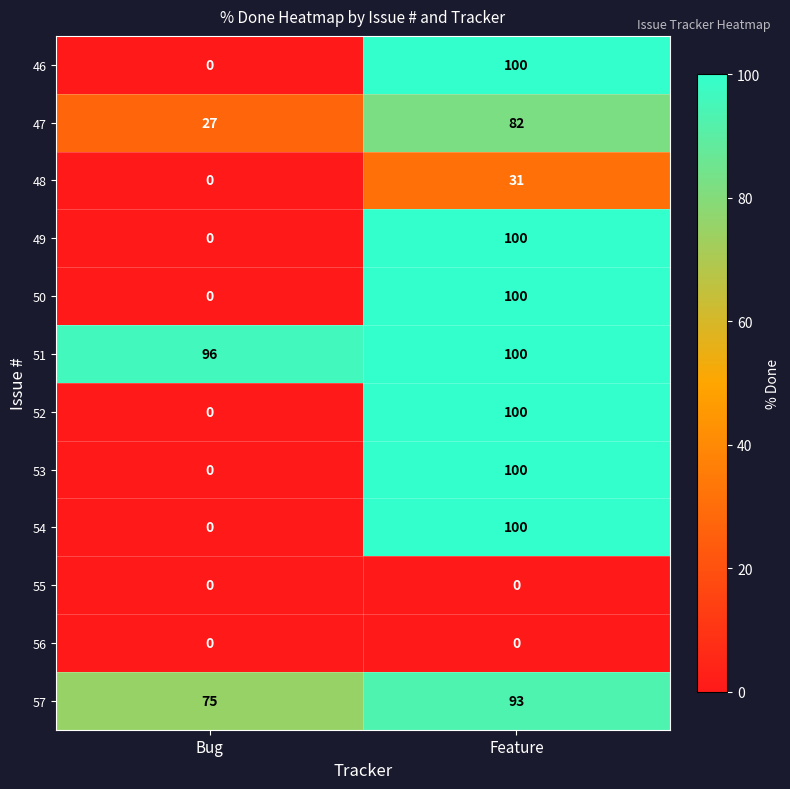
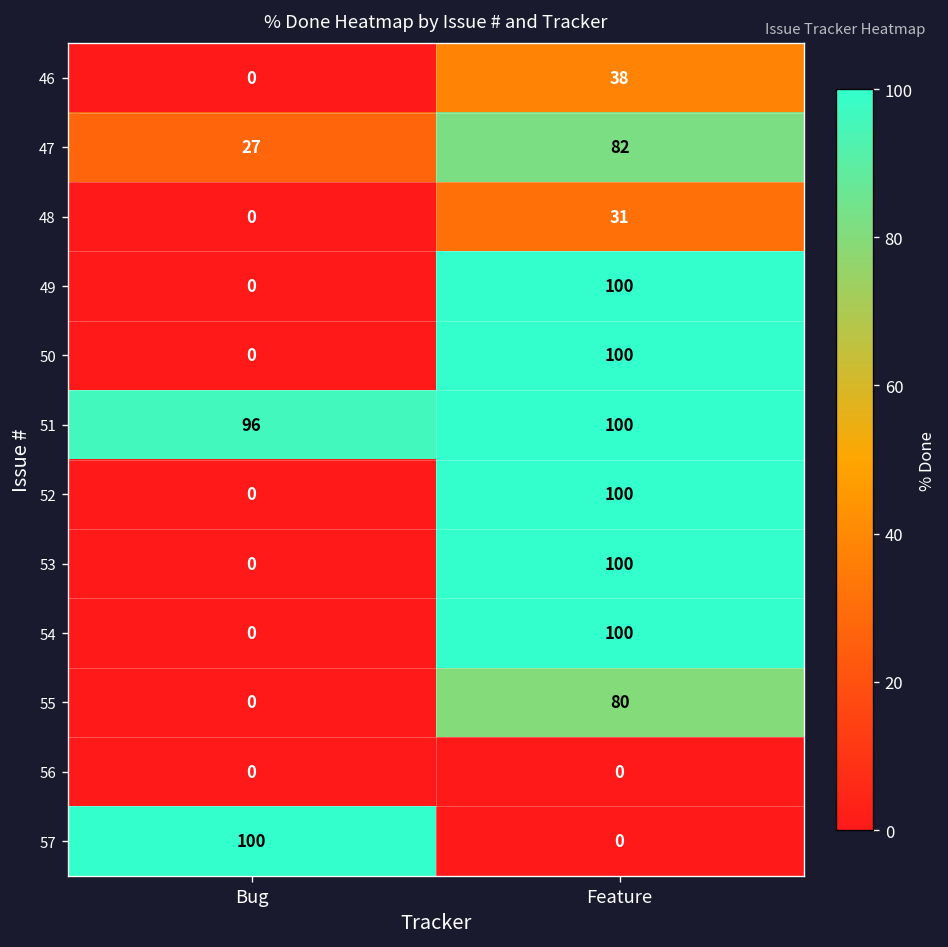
46, Feature: 100 -> 38
55, Feature: 0 -> 80
57, Bug: 75 -> 100
57, Feature: 93 -> 0
